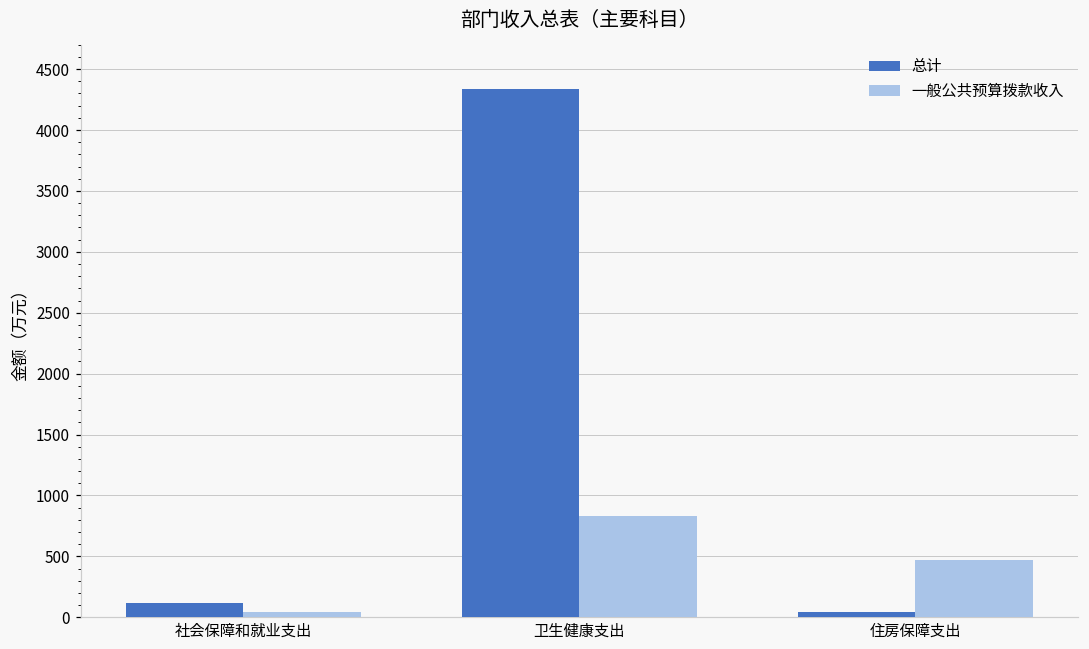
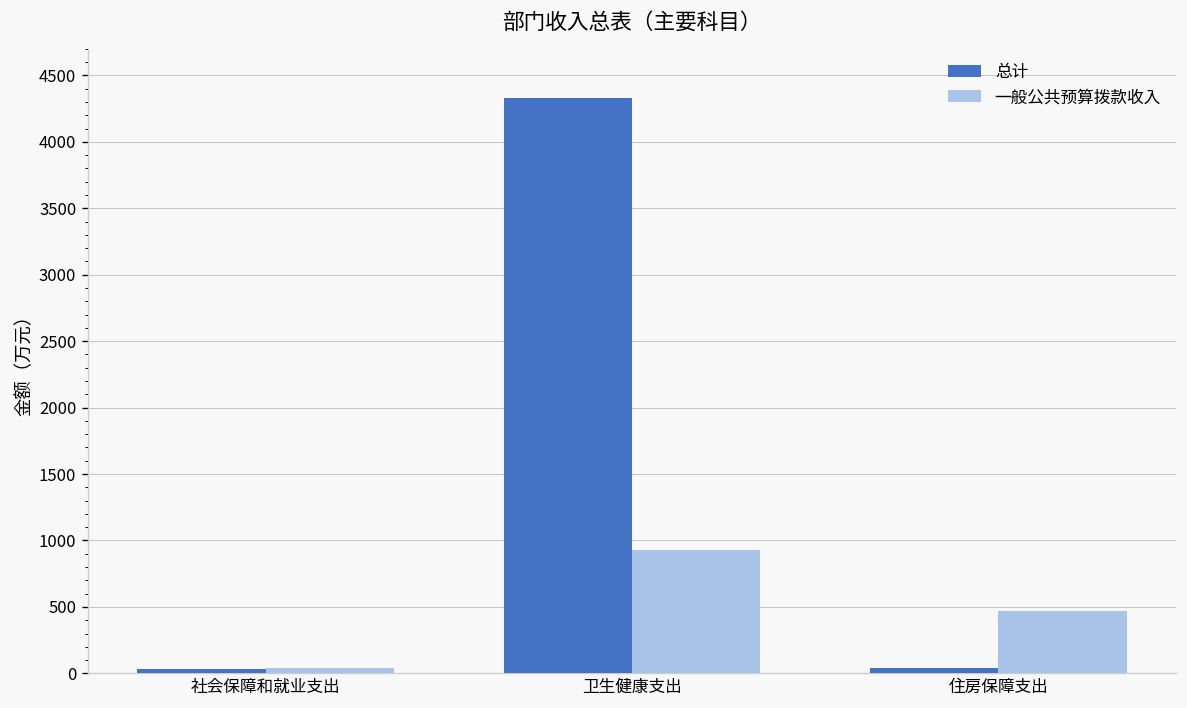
总计, 社会保障和就业支出: 110 -> 40
一般公共预算拨款收入, 卫生健康支出: 830 -> 930
